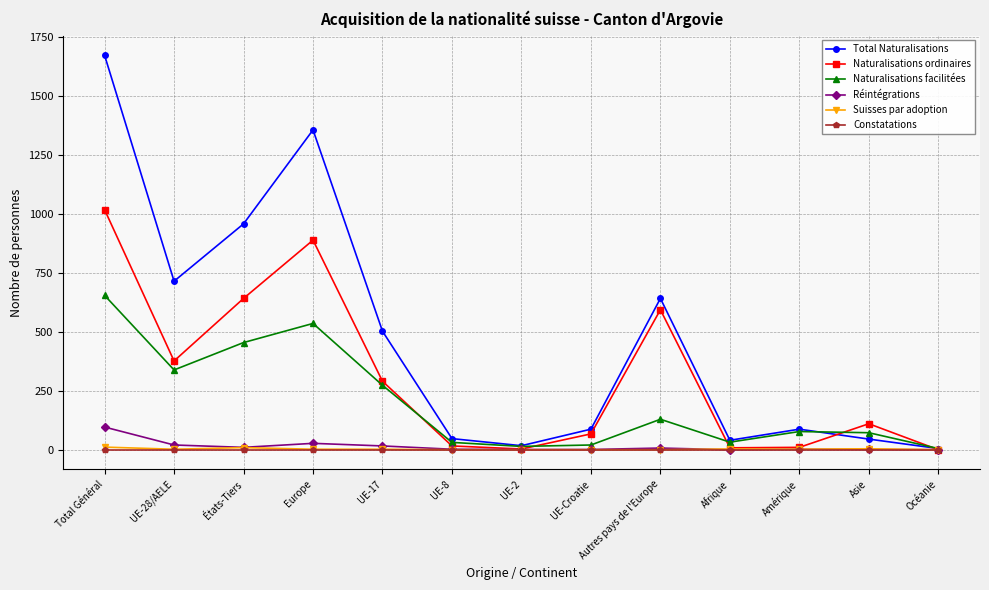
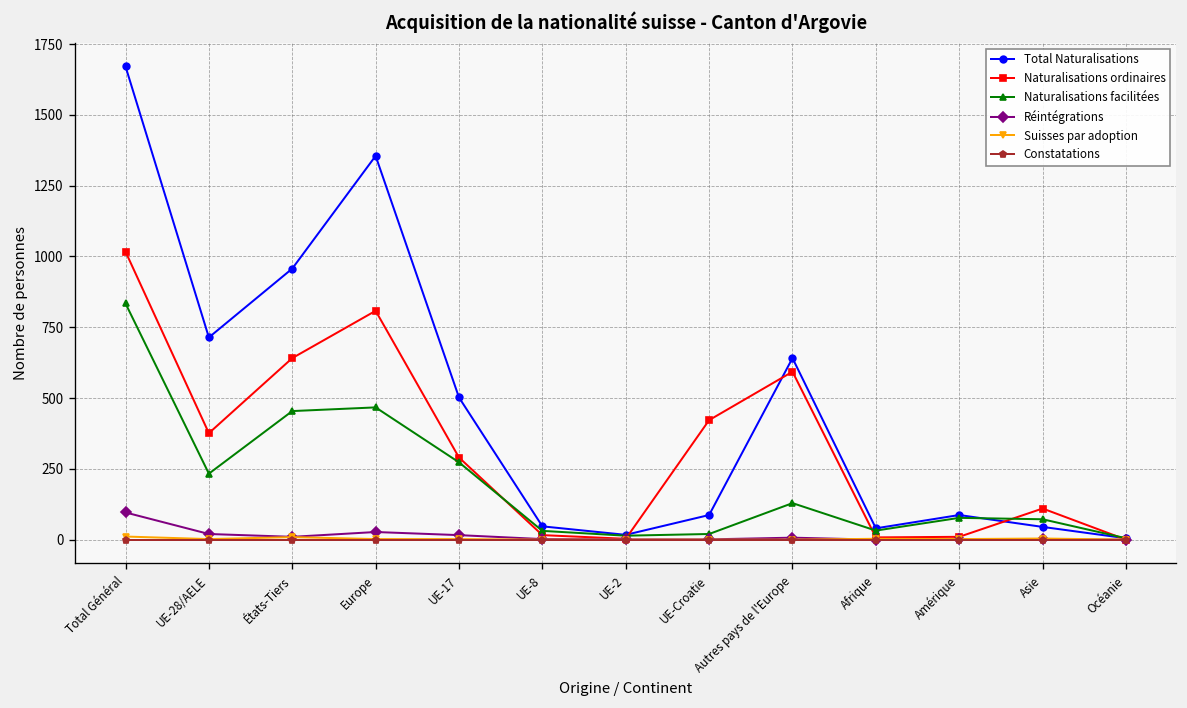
Naturalisations facilitées, Total Général: 650 -> 830
Naturalisations facilitées, UE-28/AELE: 340 -> 230
Naturalisations ordinaires, Europe: 890 -> 810
Naturalisations facilitées, Europe: 540 -> 470
Naturalisations ordinaires, UE-Croatie: 70 -> 420
